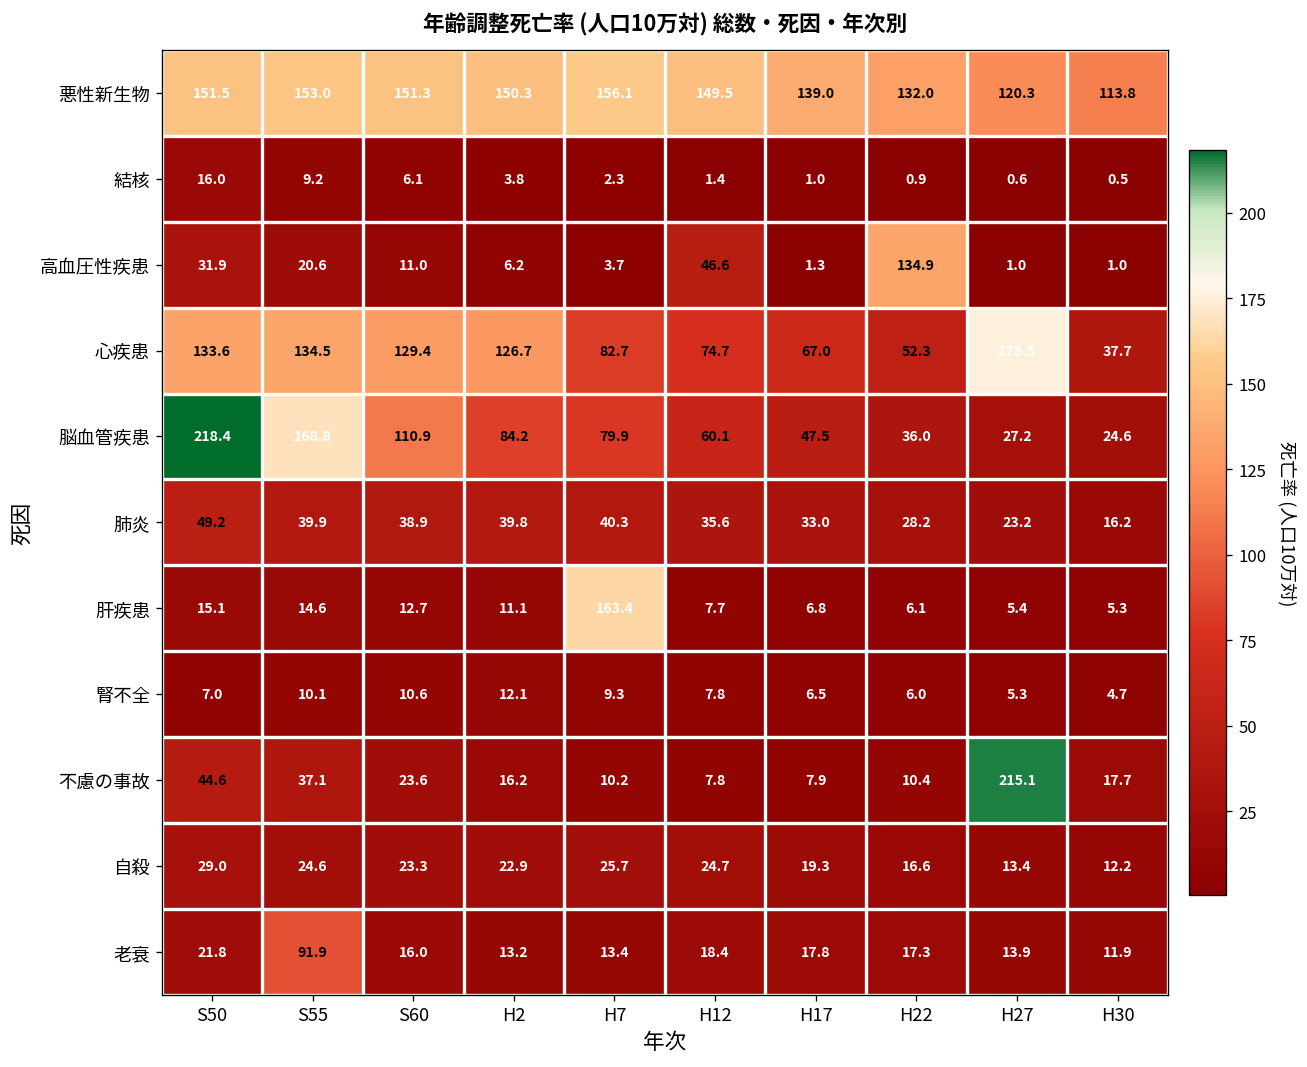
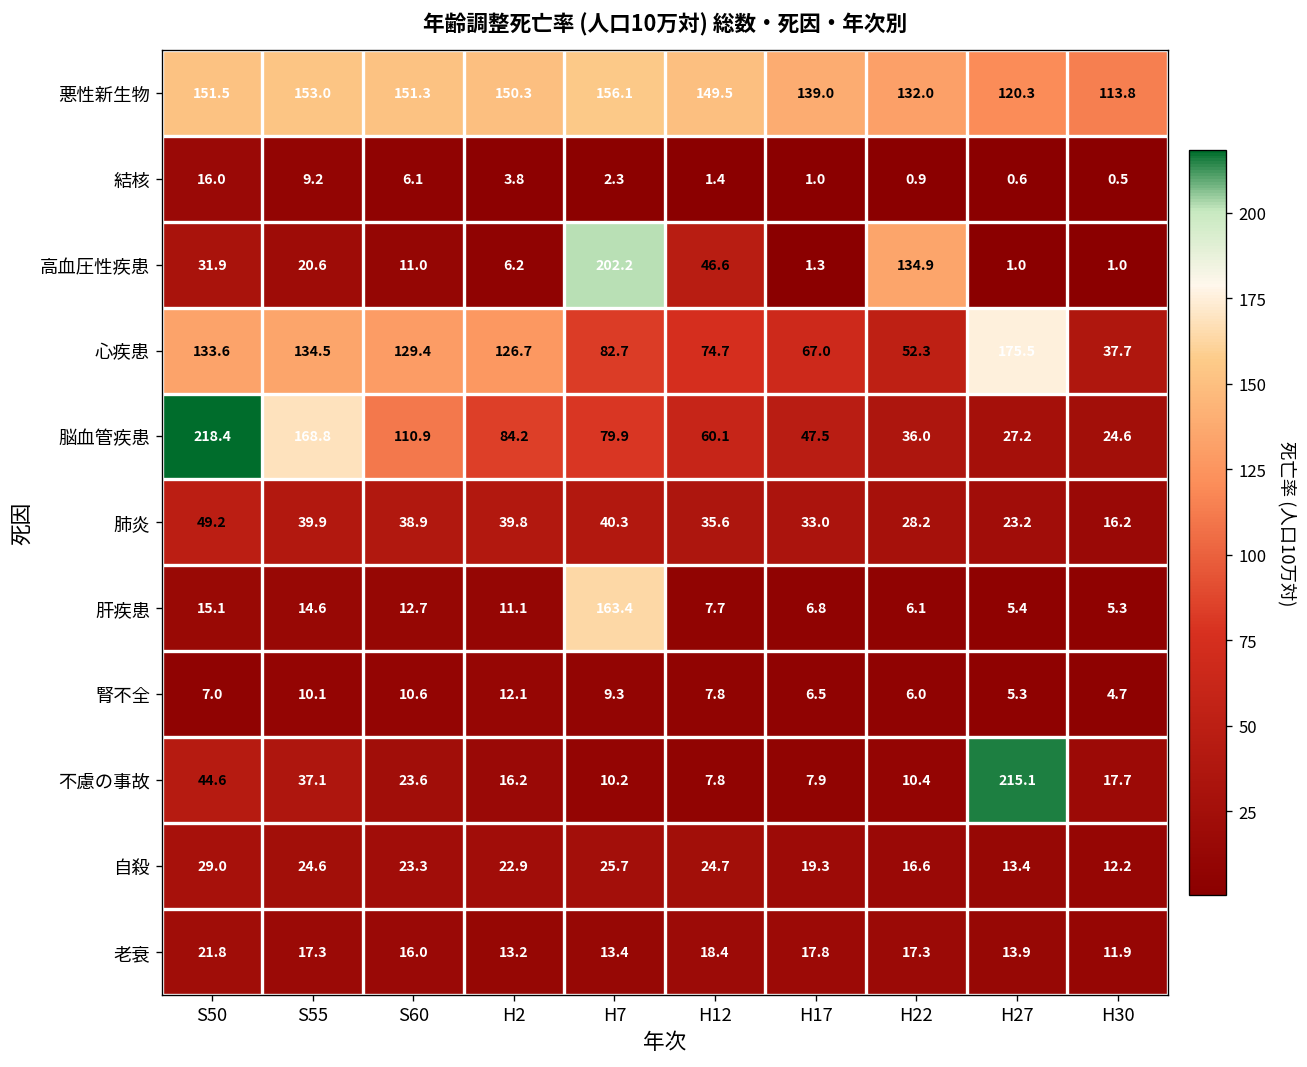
高血圧性疾患, H7: 3.7 -> 202.2
老衰, S55: 91.9 -> 17.3
